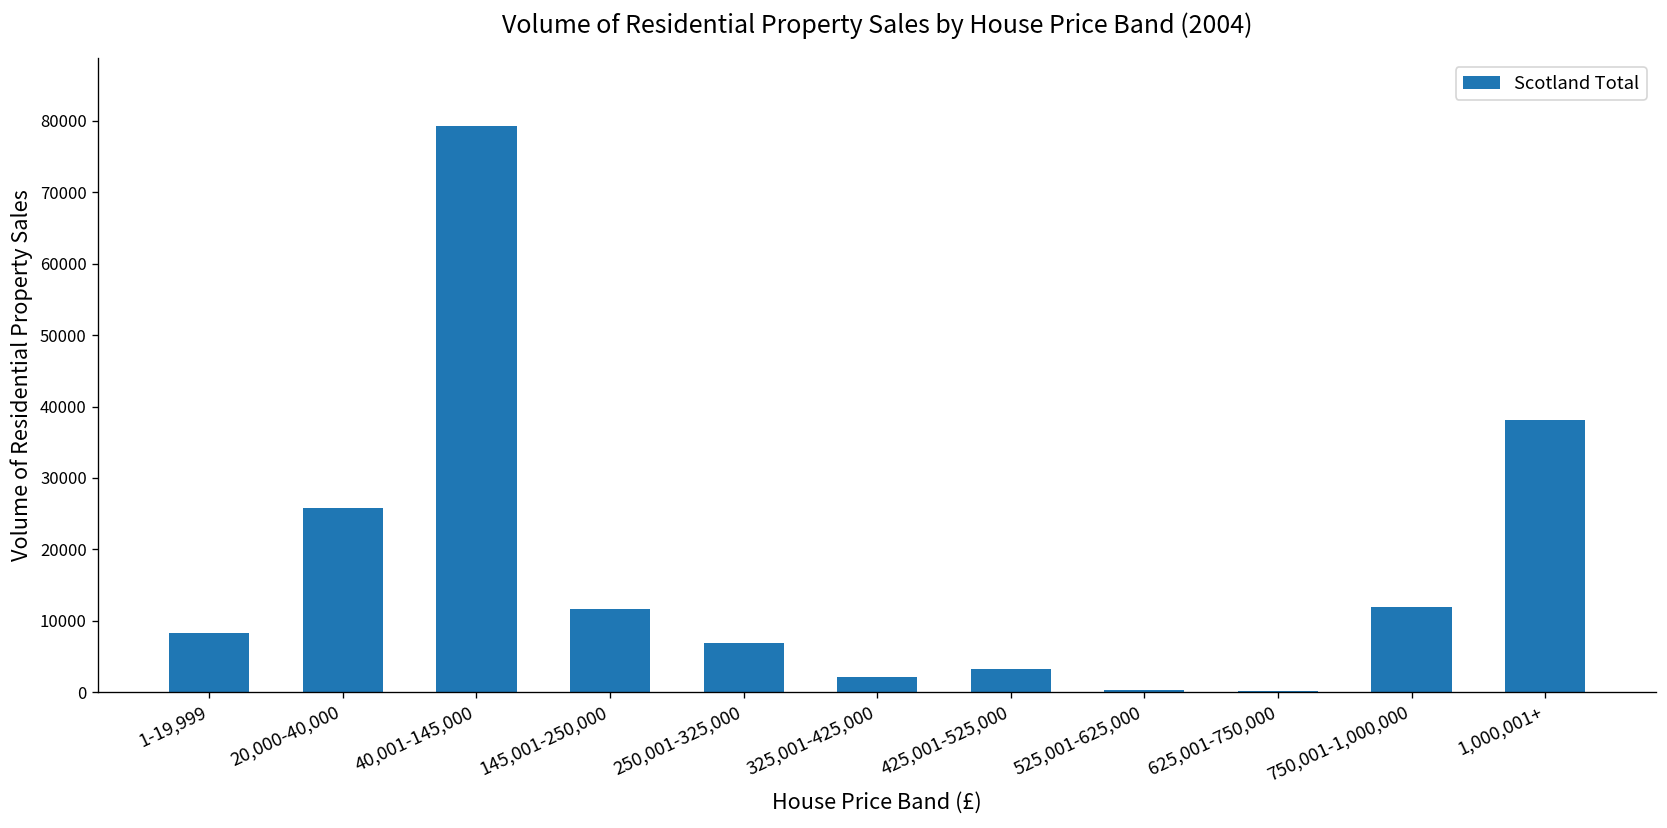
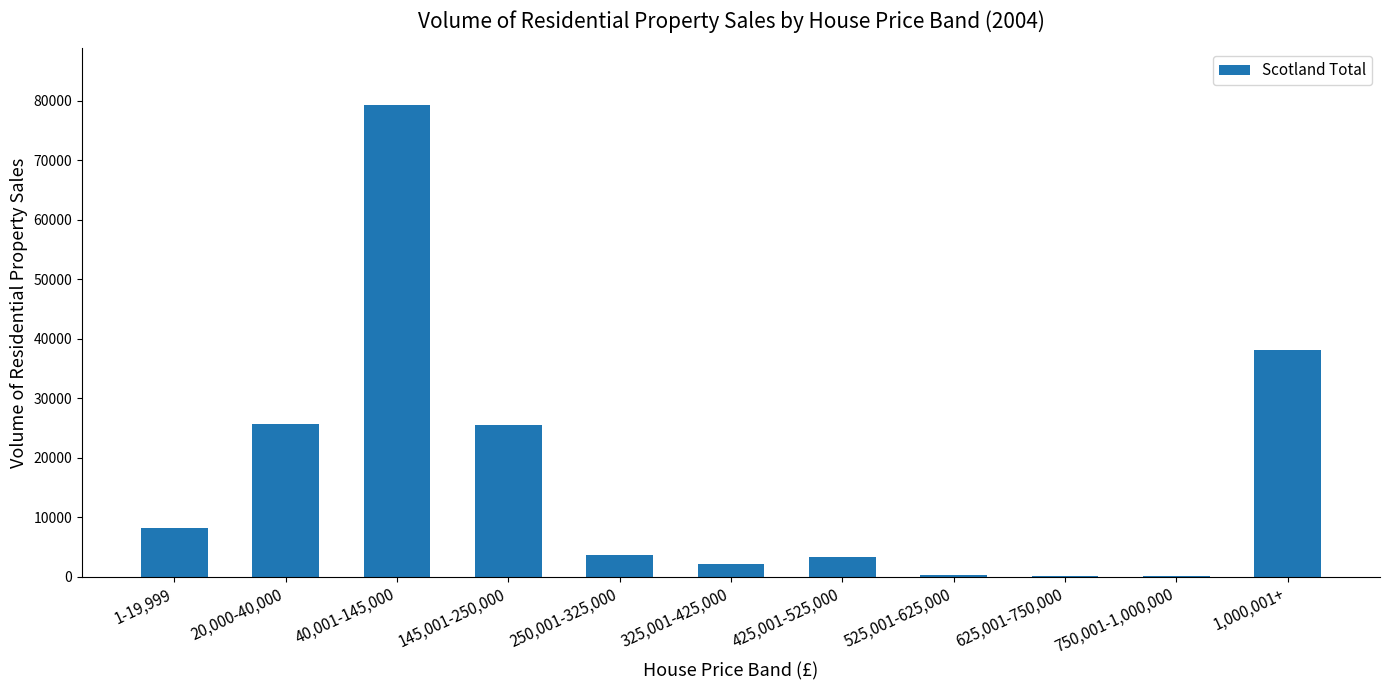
145,001-250,000: 12000 -> 26000
250,001-325,000: 7000 -> 4000
750,001-1,000,000: 12000 -> 0
